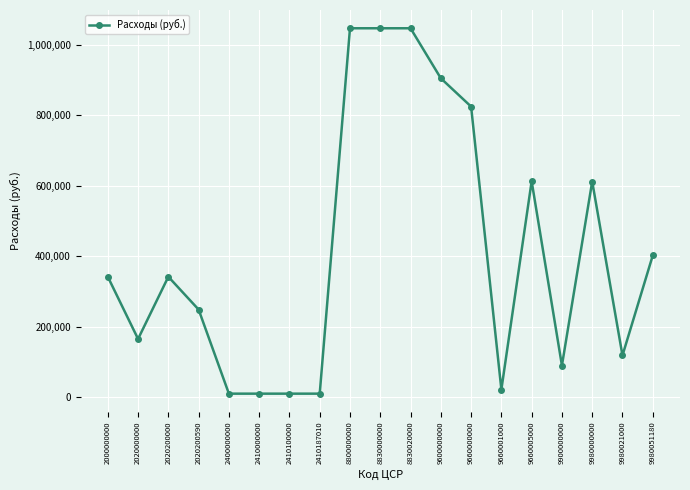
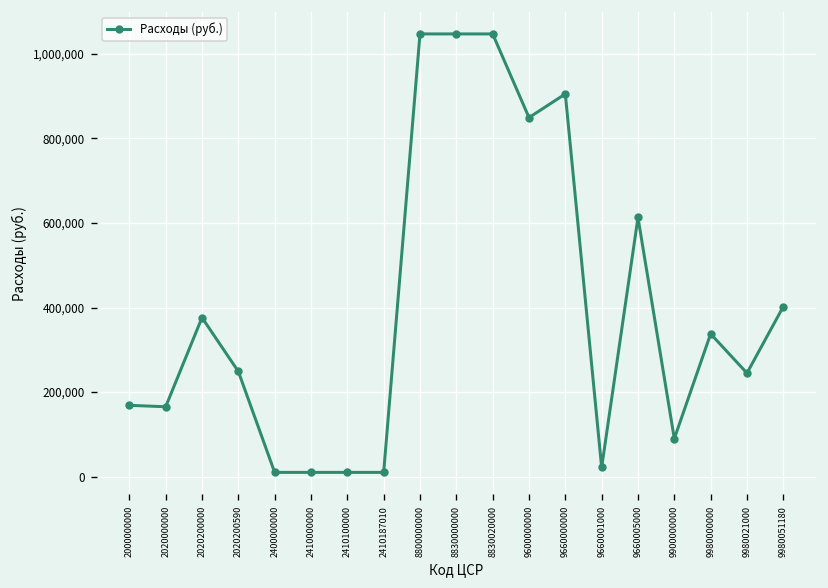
2000000000: 340,000 -> 170,000
2020200000: 340,000 -> 380,000
9600000000: 910,000 -> 850,000
9660000000: 820,000 -> 910,000
9980000000: 610,000 -> 340,000
9980021000: 120,000 -> 240,000
